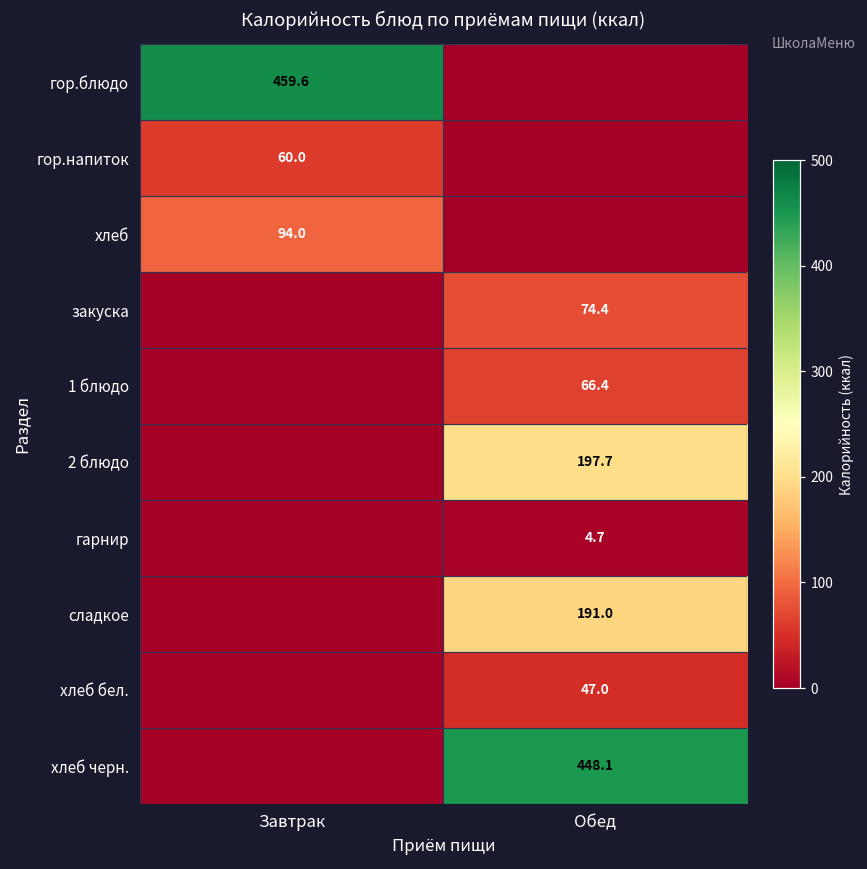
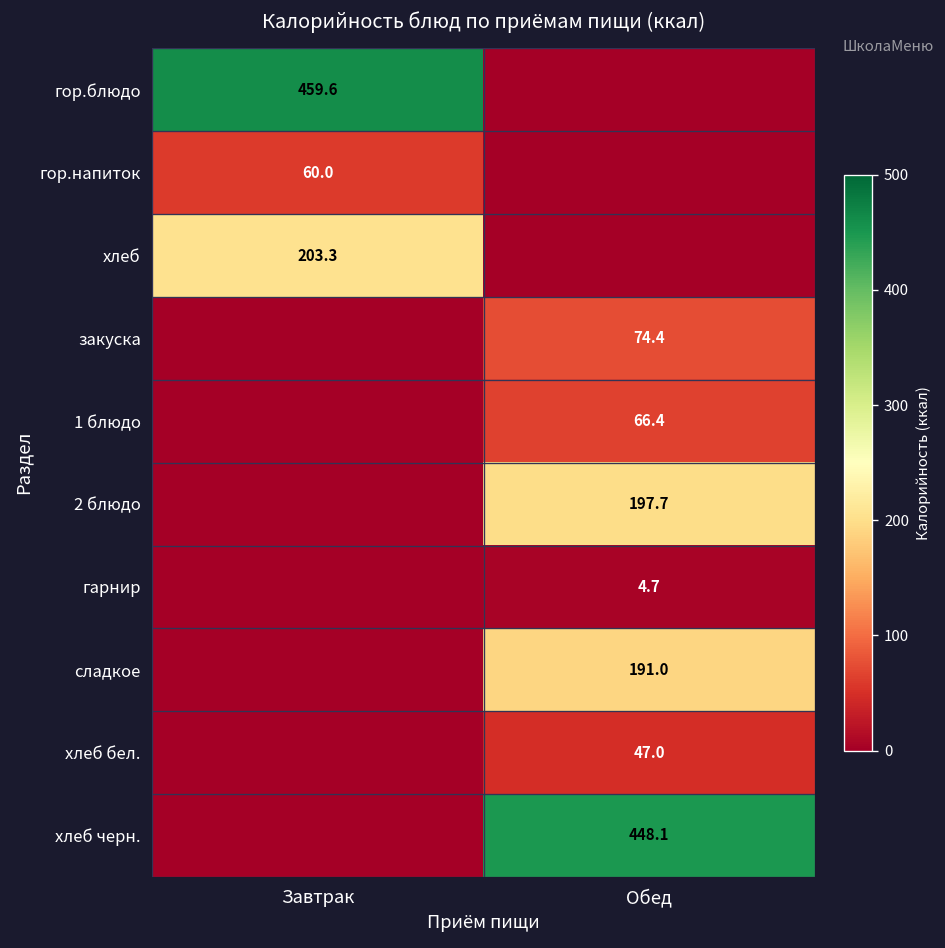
хлеб, Завтрак: 94.0 -> 203.3
